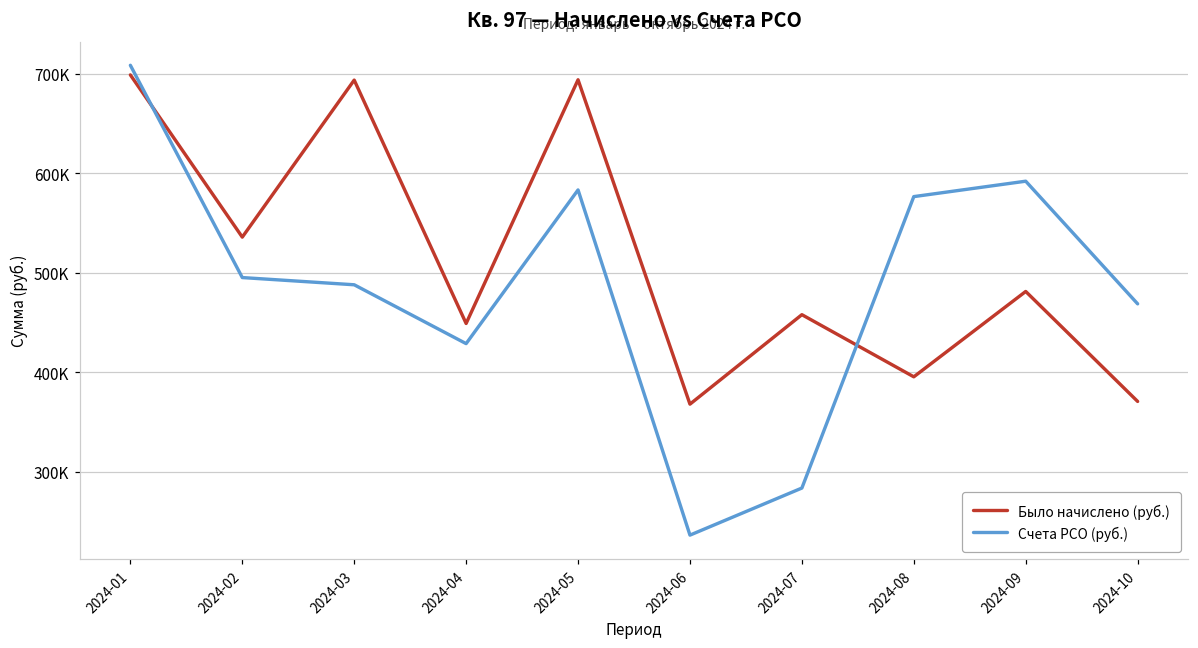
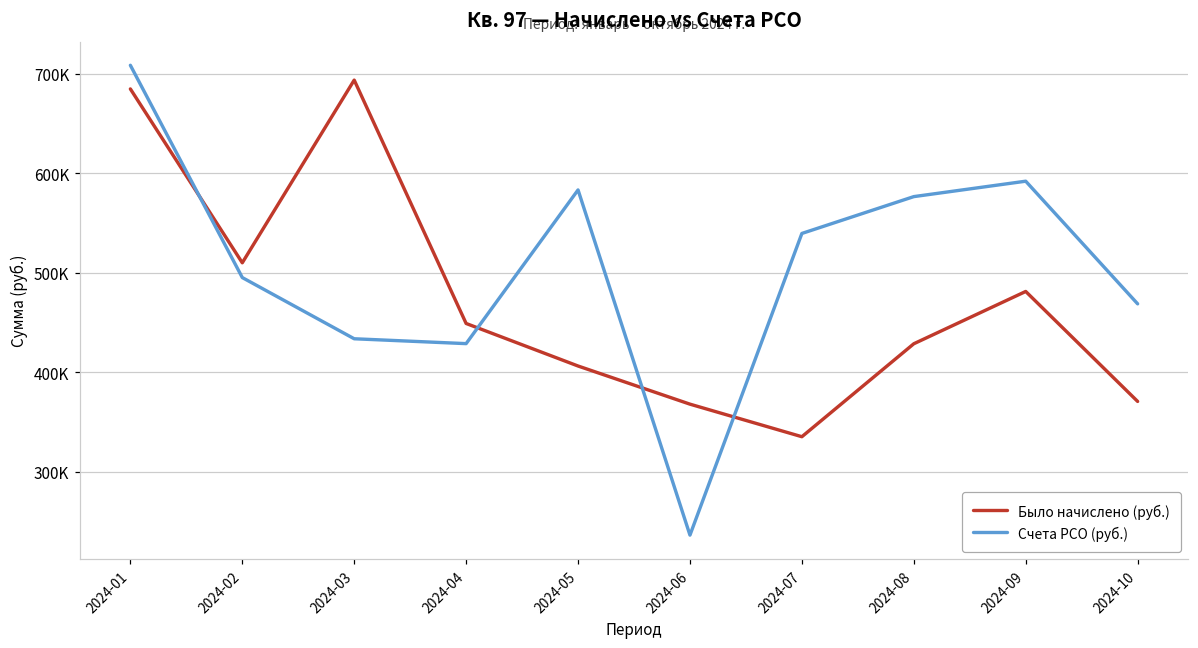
Было начислено (руб.), 2024-01: 700000 -> 680000
Было начислено (руб.), 2024-02: 540000 -> 510000
Счета РСО (руб.), 2024-03: 490000 -> 430000
Было начислено (руб.), 2024-05: 690000 -> 410000
Было начислено (руб.), 2024-07: 460000 -> 340000
Счета РСО (руб.), 2024-07: 280000 -> 540000
Было начислено (руб.), 2024-08: 400000 -> 430000
